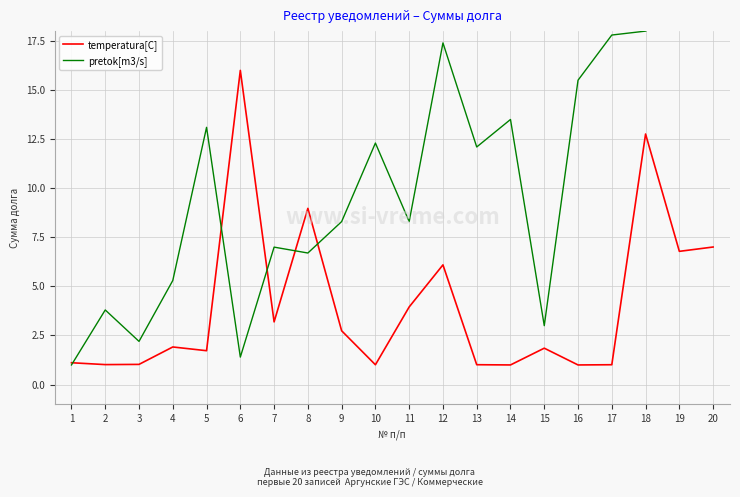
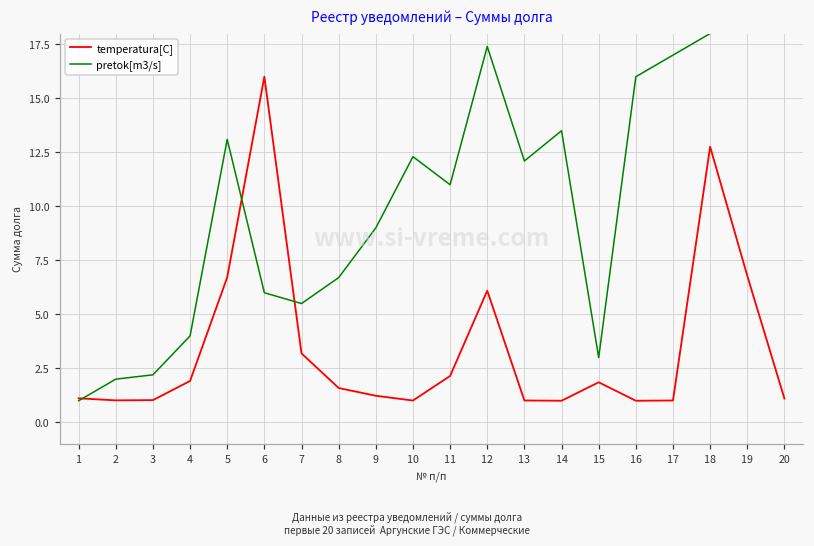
pretok[m3/s], 2: 3.8 -> 2.0
pretok[m3/s], 4: 5.3 -> 4.0
temperatura[C], 5: 1.7 -> 6.7
pretok[m3/s], 6: 1.4 -> 6.0
pretok[m3/s], 7: 7.0 -> 5.5
temperatura[C], 8: 9.0 -> 1.6
temperatura[C], 9: 2.7 -> 1.2
pretok[m3/s], 9: 8.3 -> 9.0
temperatura[C], 11: 4.0 -> 2.1
pretok[m3/s], 11: 8.3 -> 11.0
pretok[m3/s], 16: 15.5 -> 16.0
pretok[m3/s], 17: 17.8 -> 17.0
temperatura[C], 20: 7.0 -> 1.1
